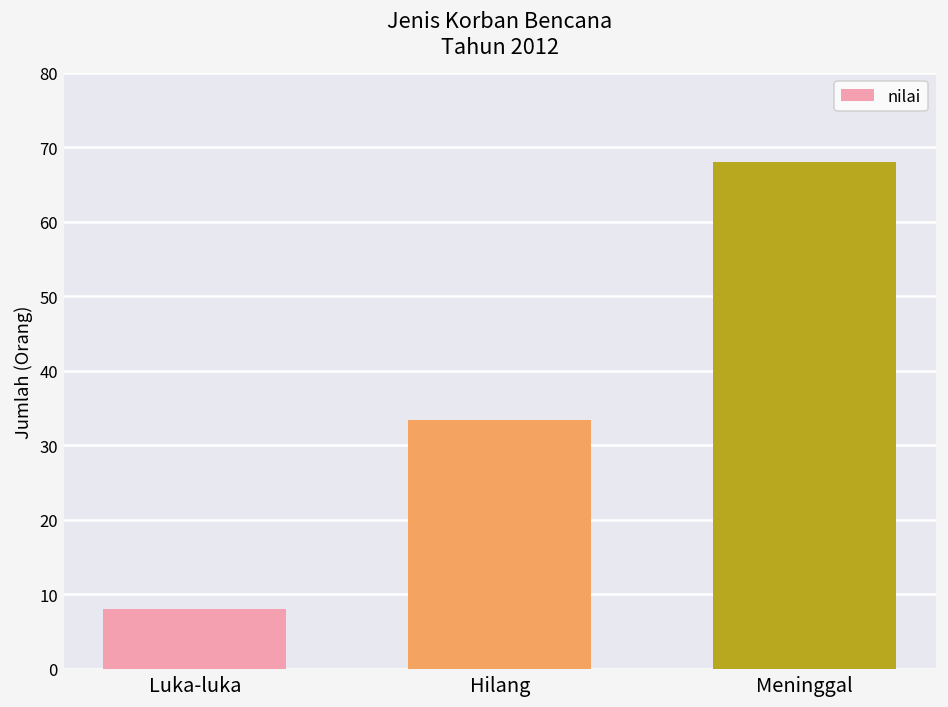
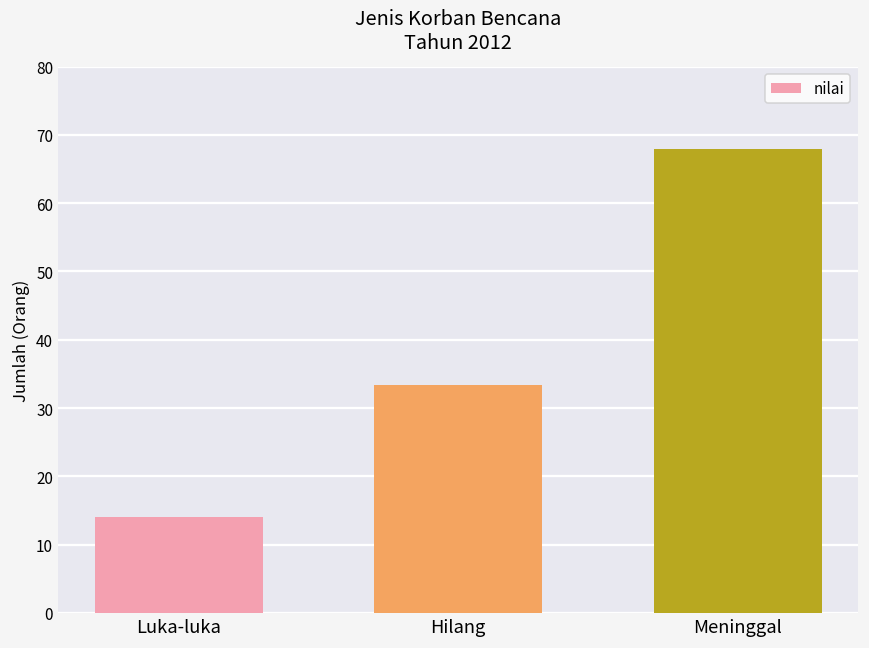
Luka-luka: 8 -> 14
